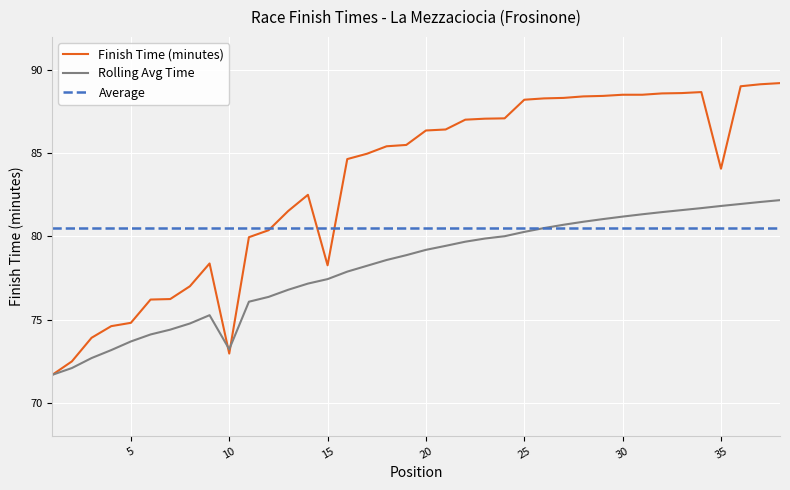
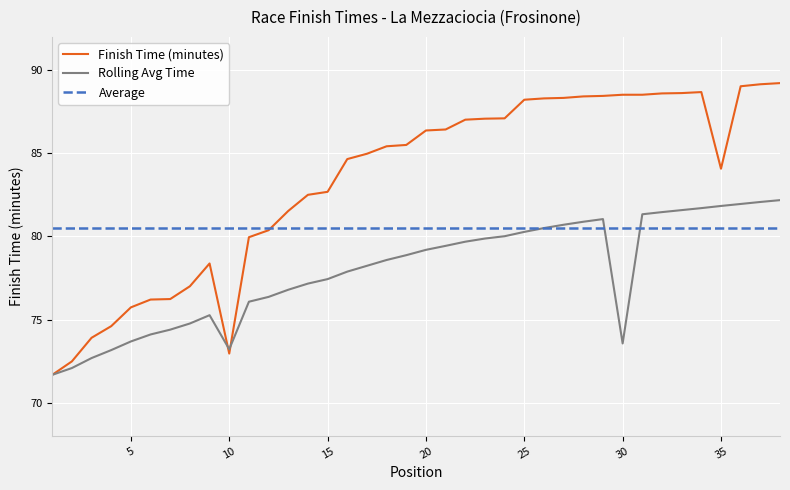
Finish Time (minutes), 5: 74.8 -> 75.7
Finish Time (minutes), 15: 78.3 -> 82.7
Rolling Avg Time, 30: 81.2 -> 73.6
